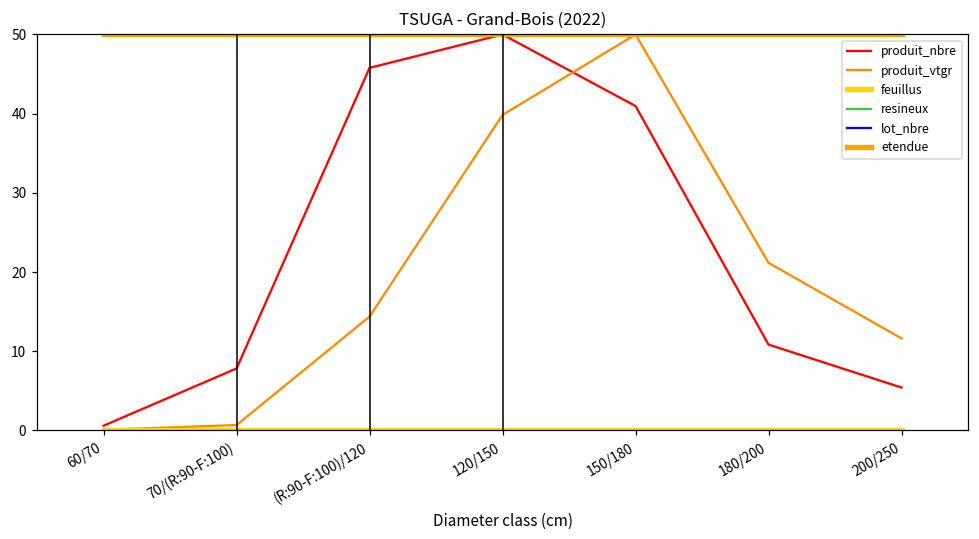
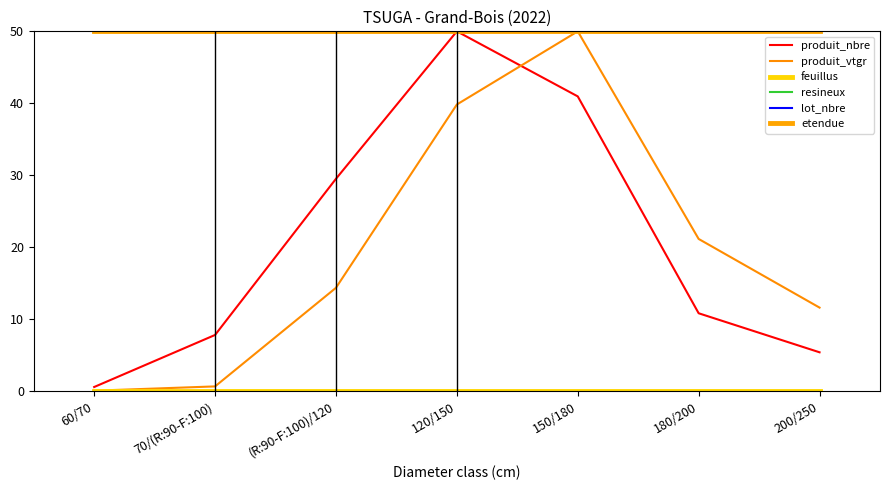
produit_nbre, (R:90-F:100)/120: 46 -> 30
